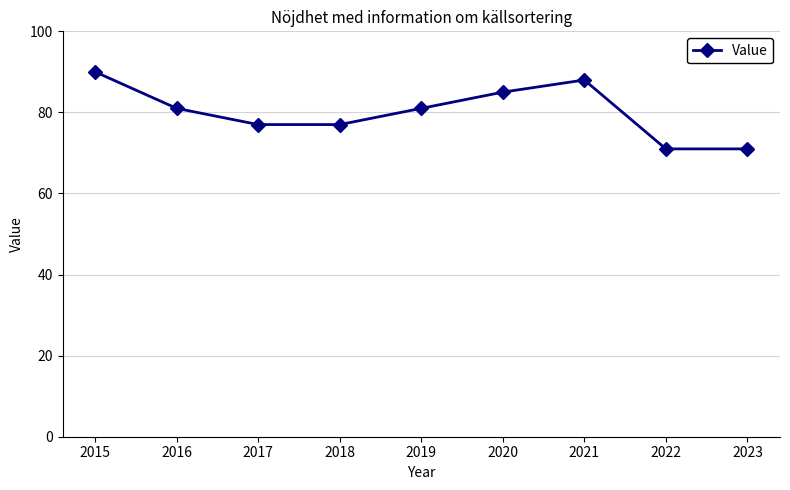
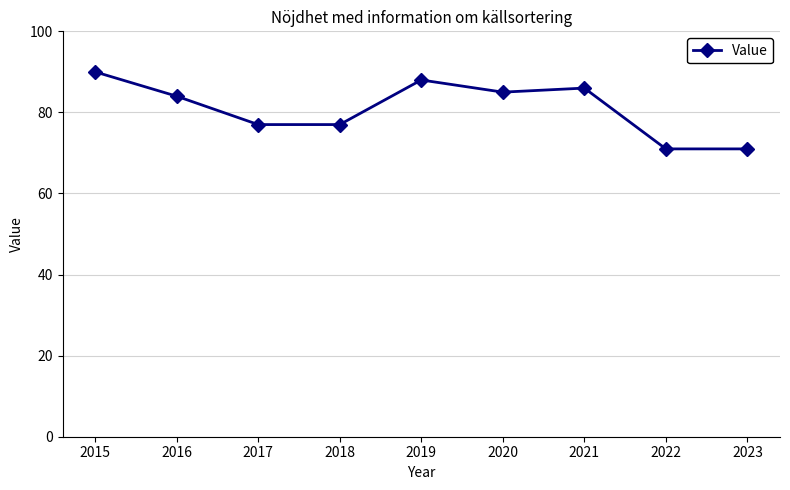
2016: 81 -> 84
2019: 81 -> 88
2021: 88 -> 86
